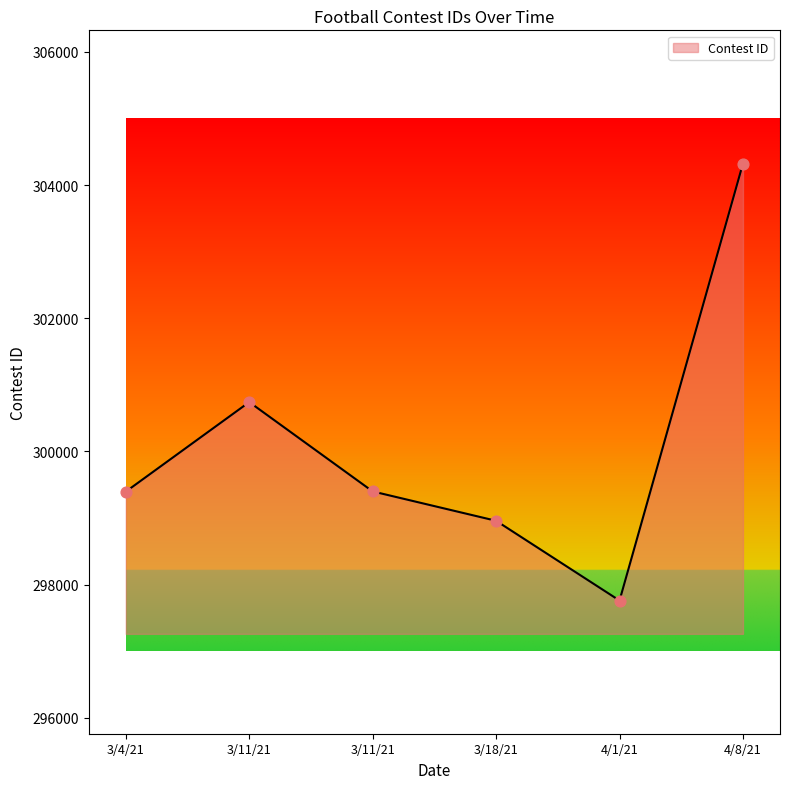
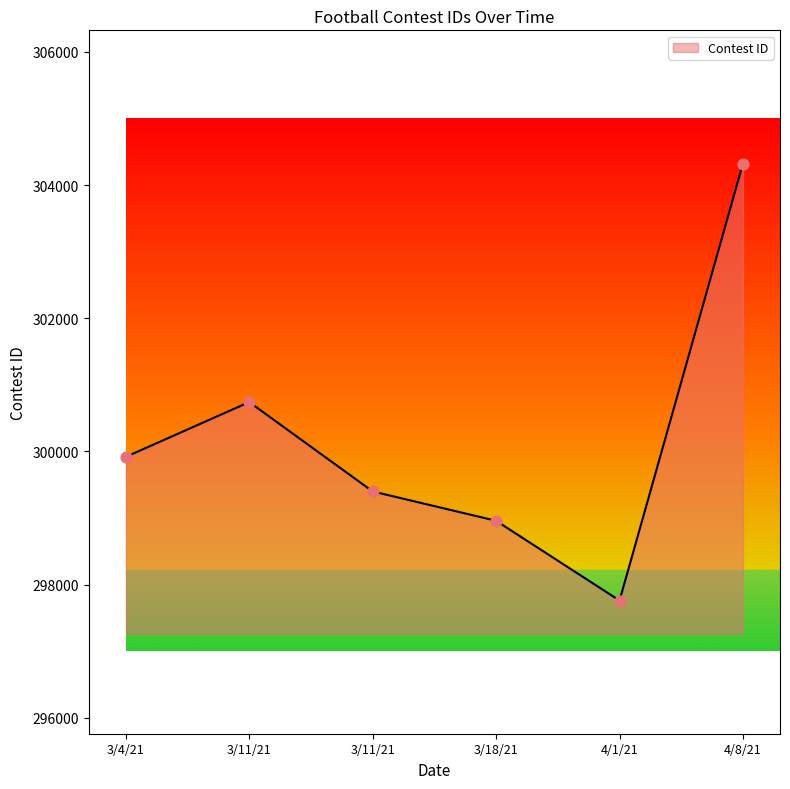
3/4/21: 299400 -> 299900
